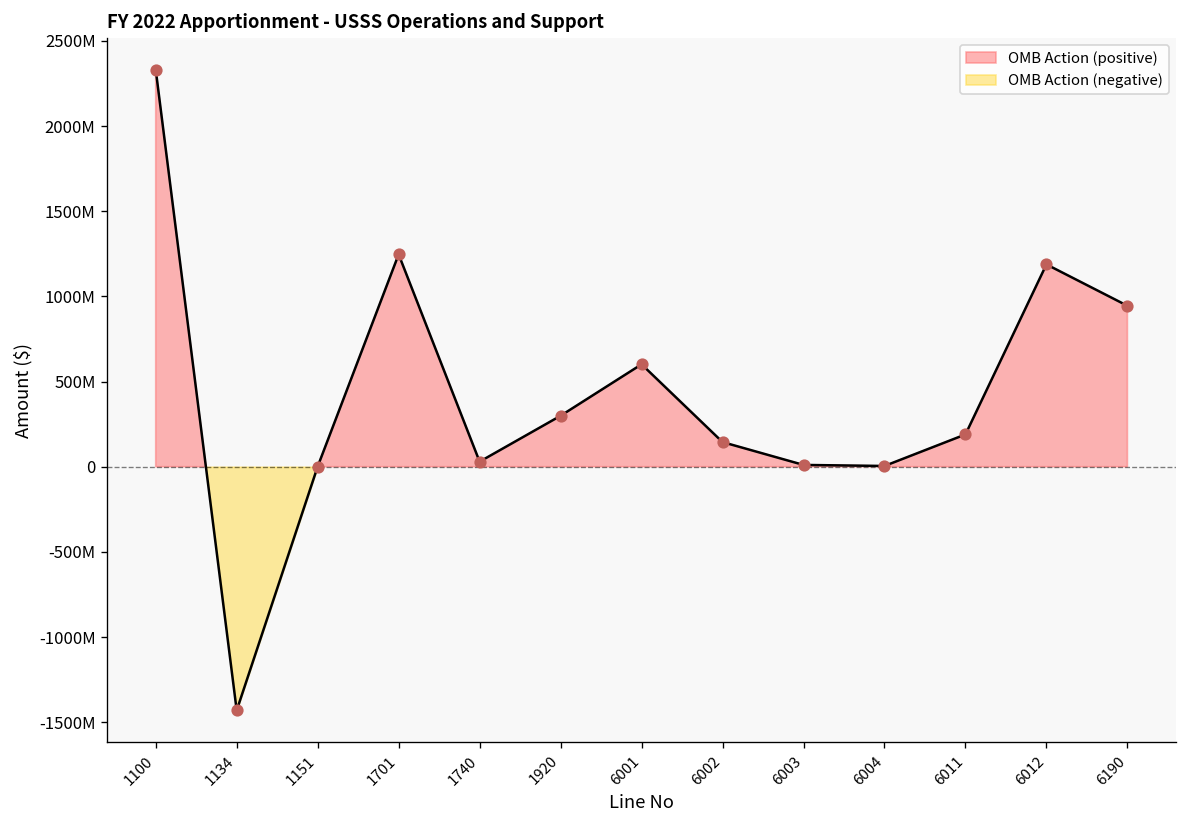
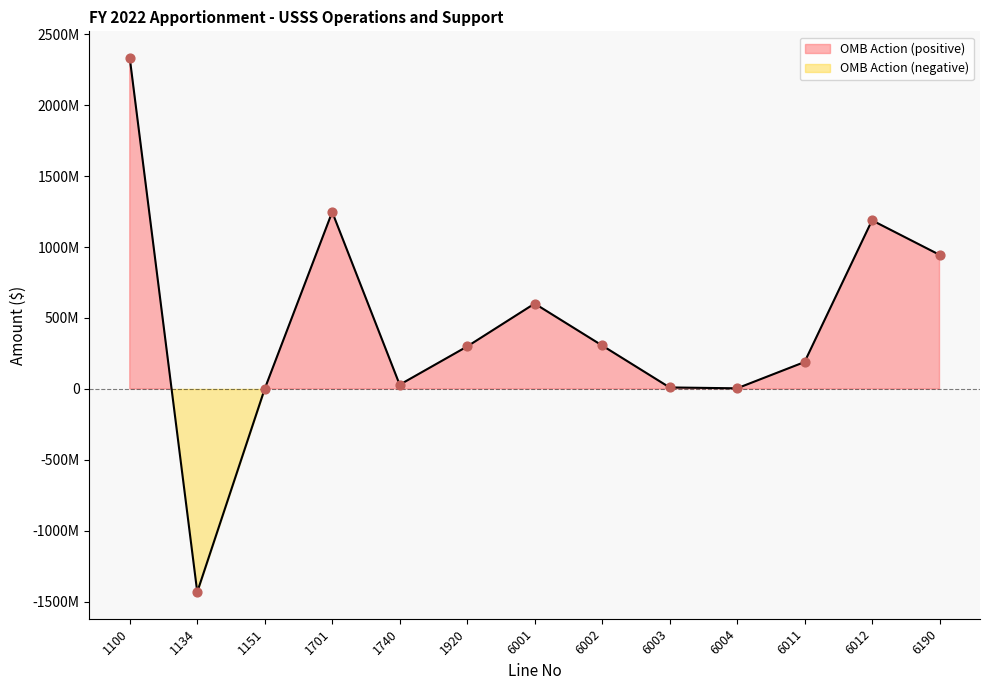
6002: 140000000 -> 310000000
